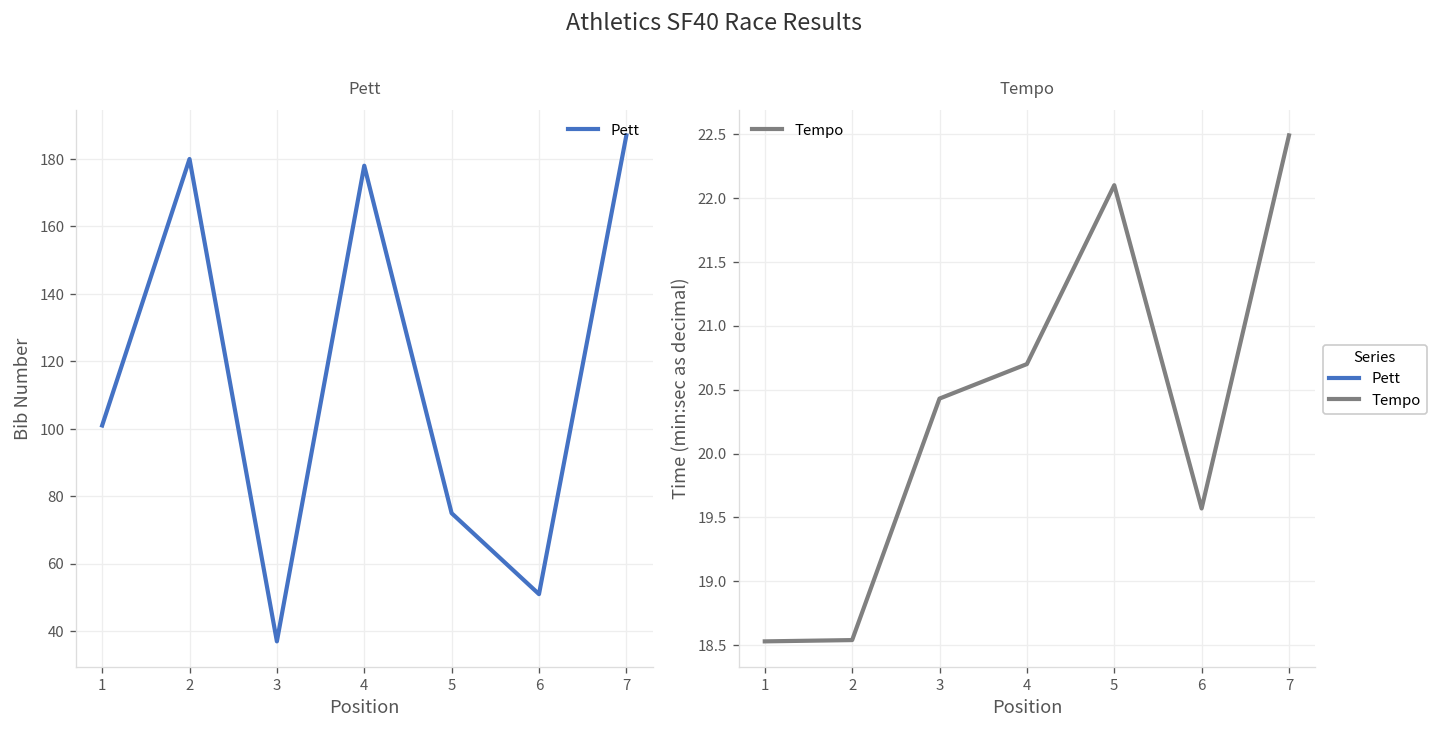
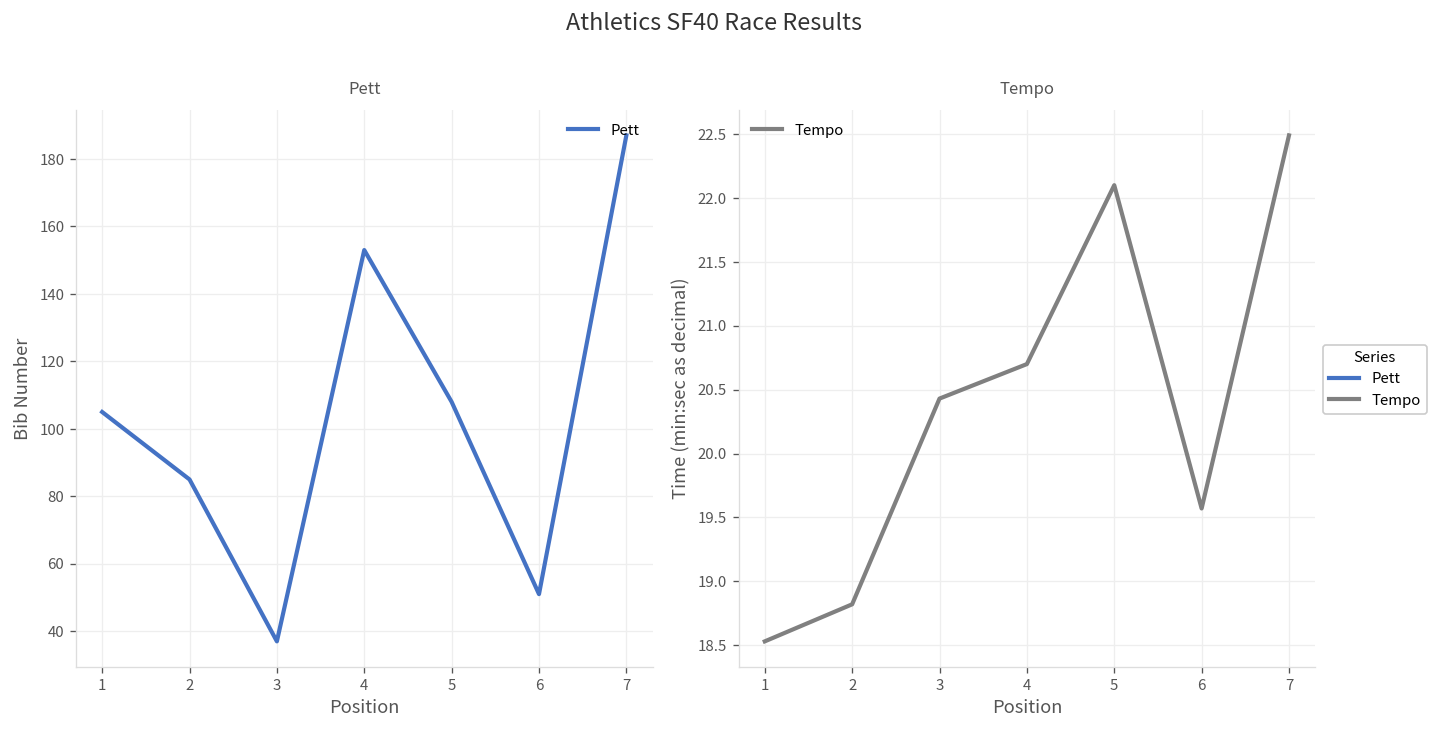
Pett, 1: 101 -> 105
Pett, 2: 180 -> 85
Pett, 4: 178 -> 153
Pett, 5: 75 -> 108
Tempo, 2: 18.54 -> 18.82
